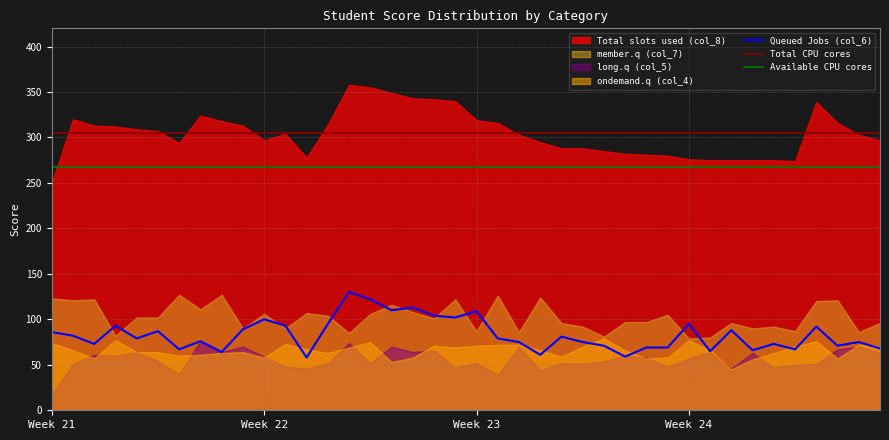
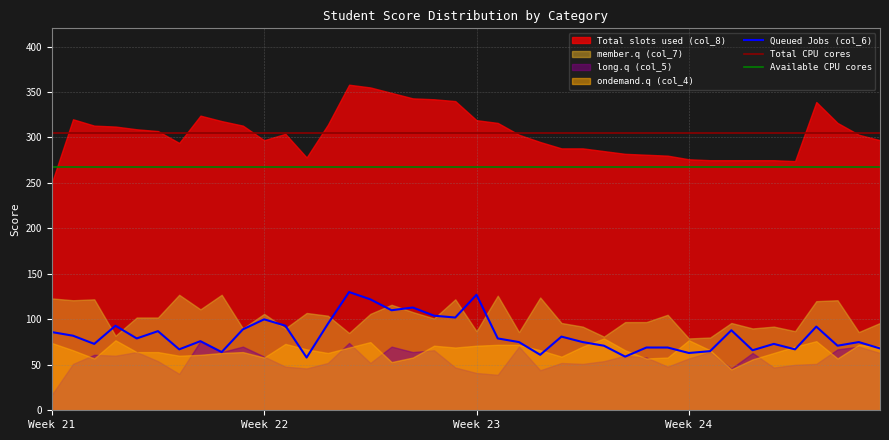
Queued Jobs (col_6), Week 23: 110 -> 130
long.q (col_5), Week 23: 50 -> 40
Queued Jobs (col_6), Week 24: 100 -> 60
